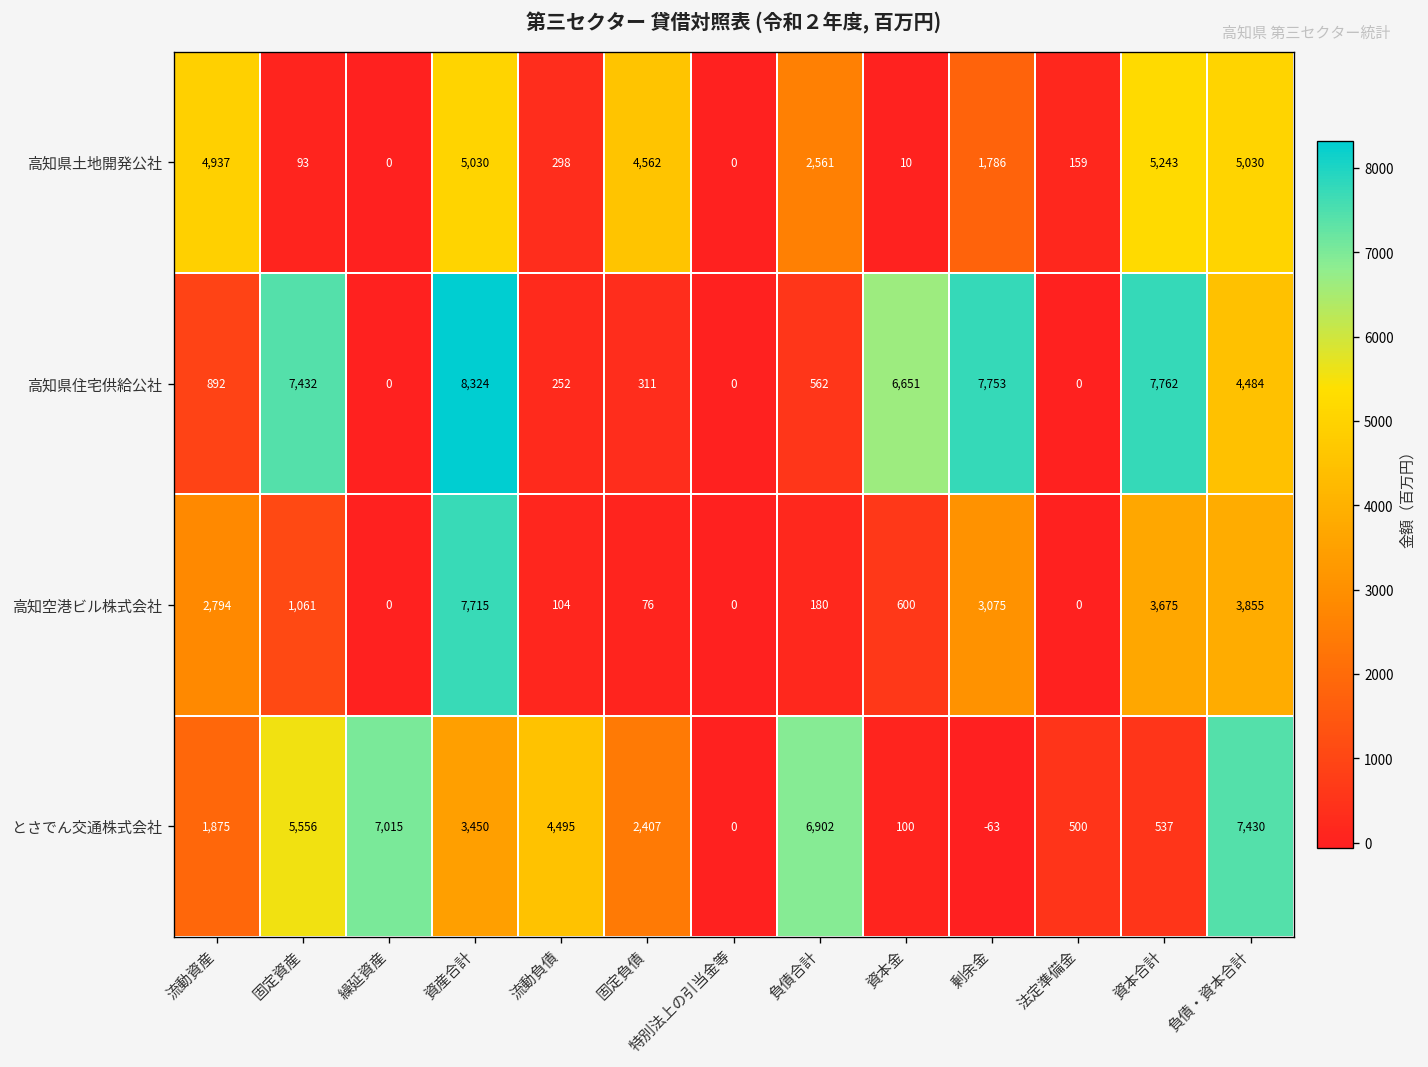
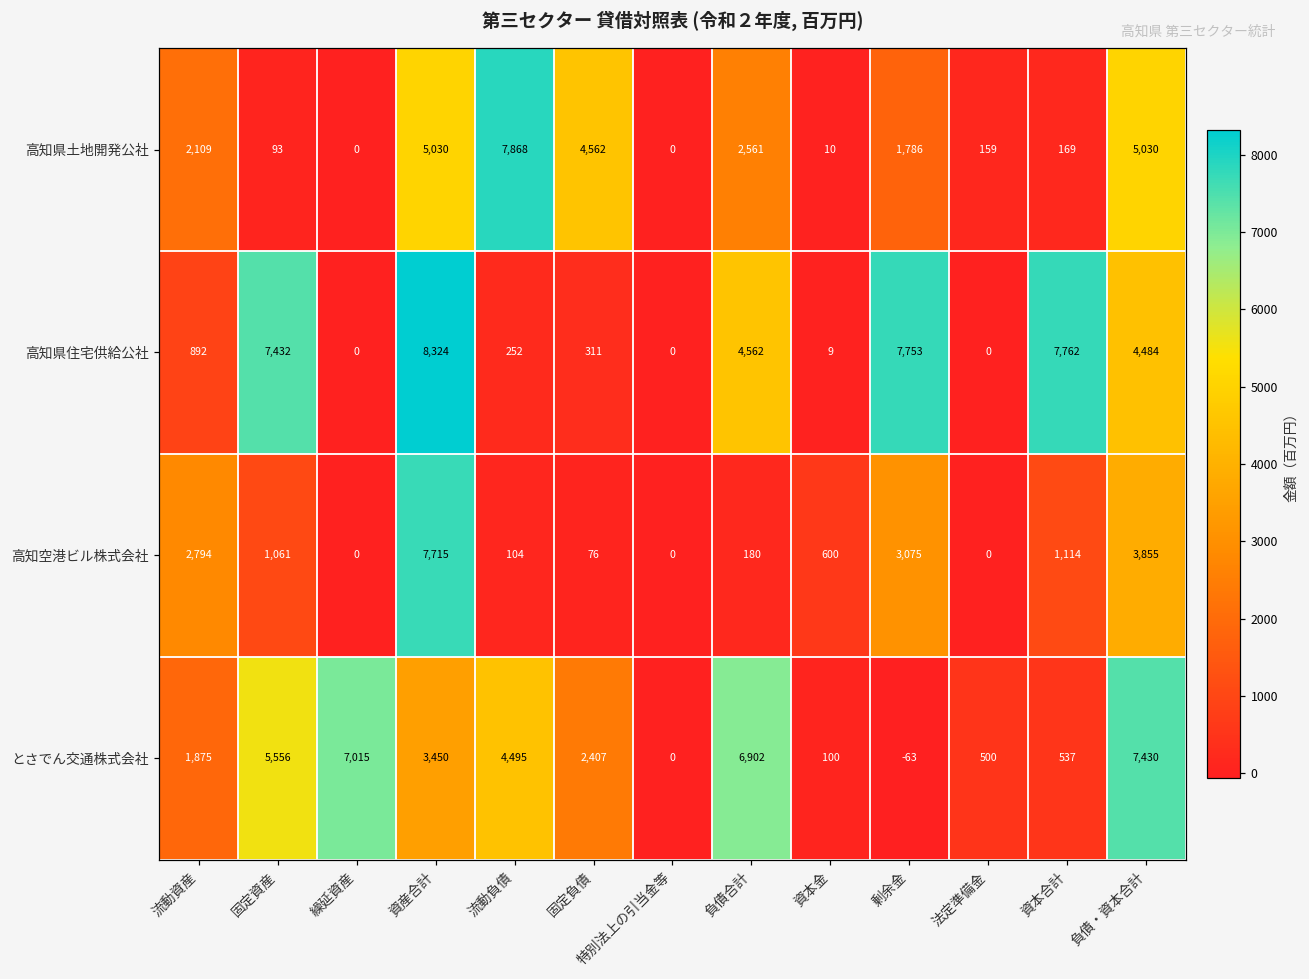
高知県土地開発公社, 流動資産: 4,937 -> 2,109
高知県土地開発公社, 流動負債: 298 -> 7,868
高知県土地開発公社, 資本合計: 5,243 -> 169
高知県住宅供給公社, 負債合計: 562 -> 4,562
高知県住宅供給公社, 資本金: 6,651 -> 9
高知空港ビル株式会社, 資本合計: 3,675 -> 1,114
